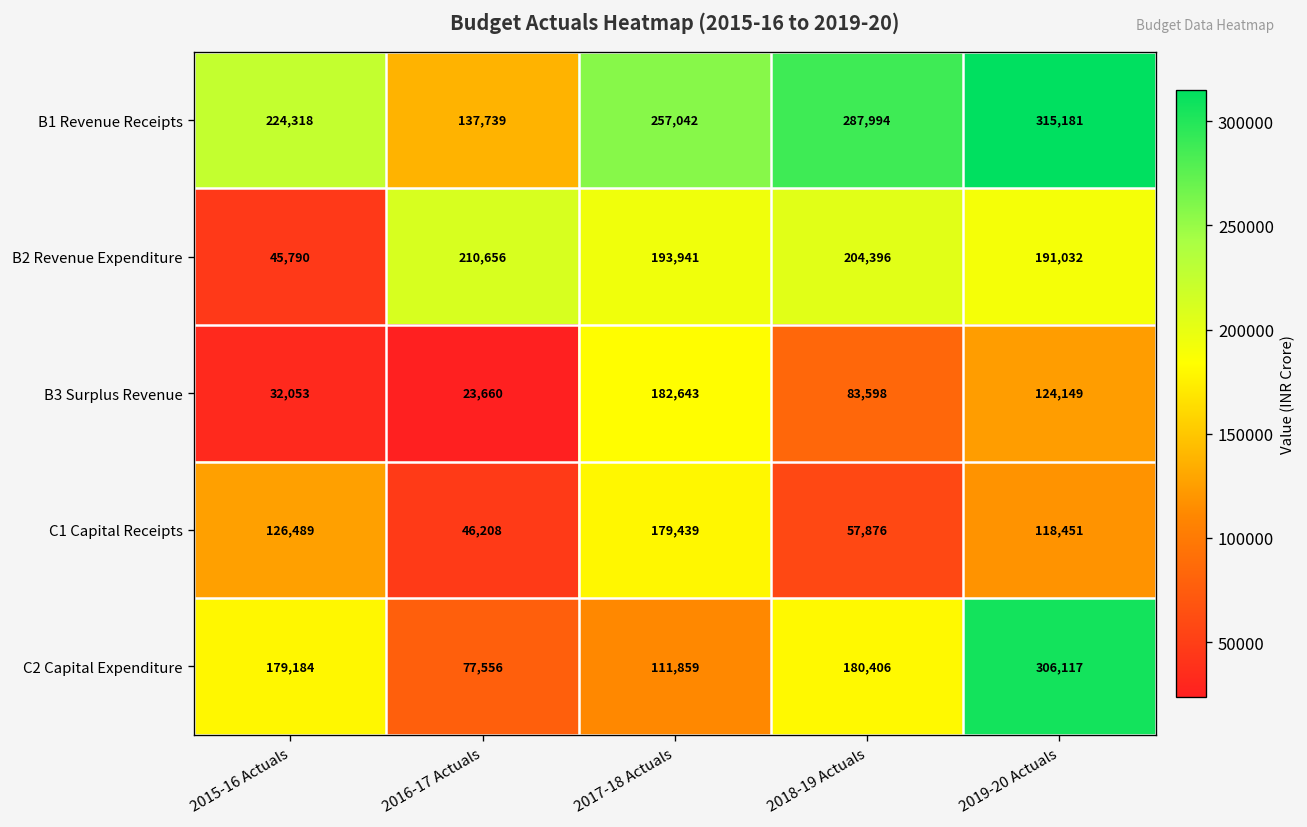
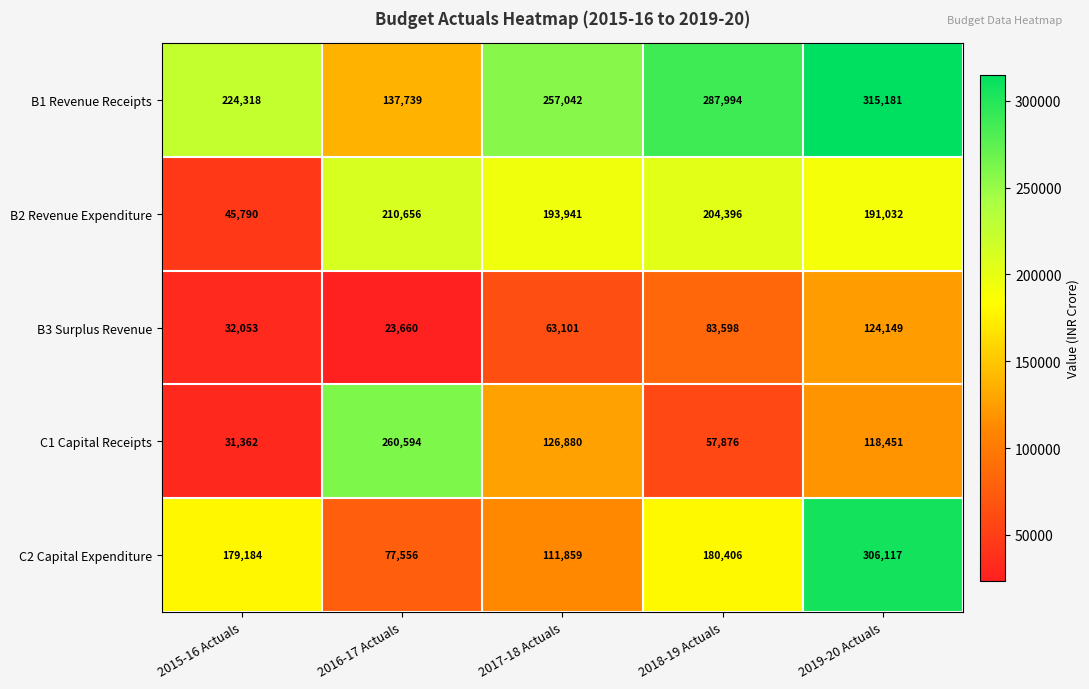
B3 Surplus Revenue, 2017-18 Actuals: 182,643 -> 63,101
C1 Capital Receipts, 2015-16 Actuals: 126,489 -> 31,362
C1 Capital Receipts, 2016-17 Actuals: 46,208 -> 260,594
C1 Capital Receipts, 2017-18 Actuals: 179,439 -> 126,880
